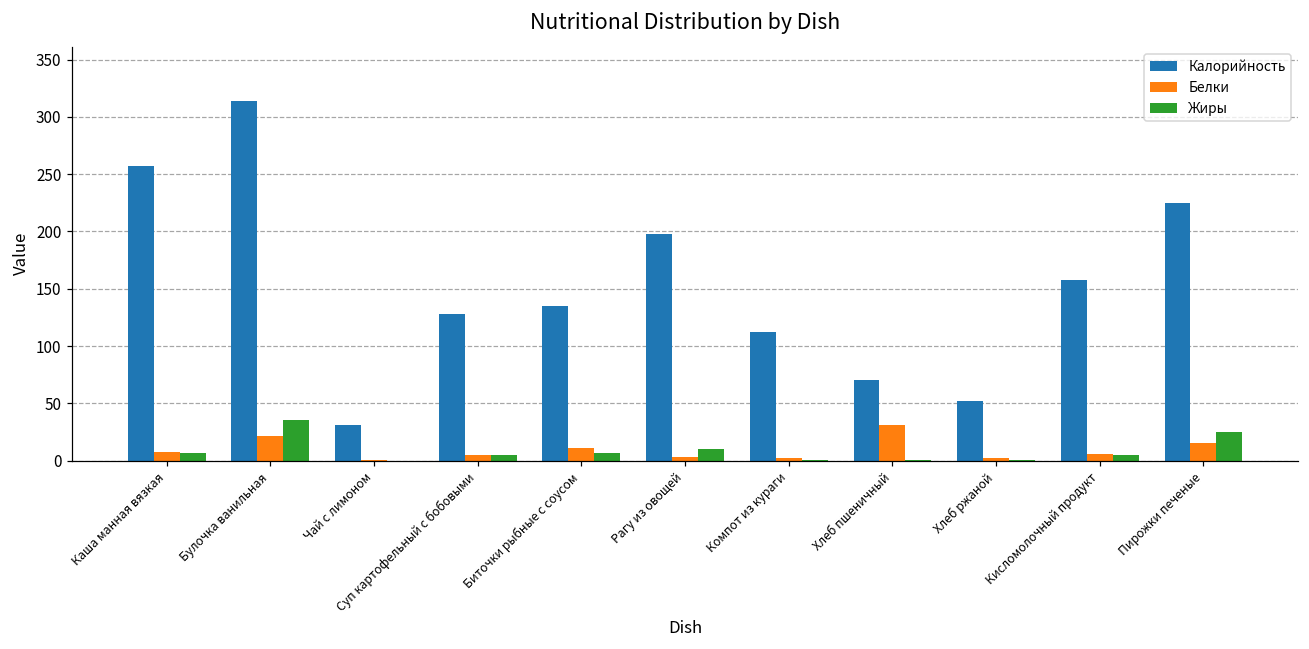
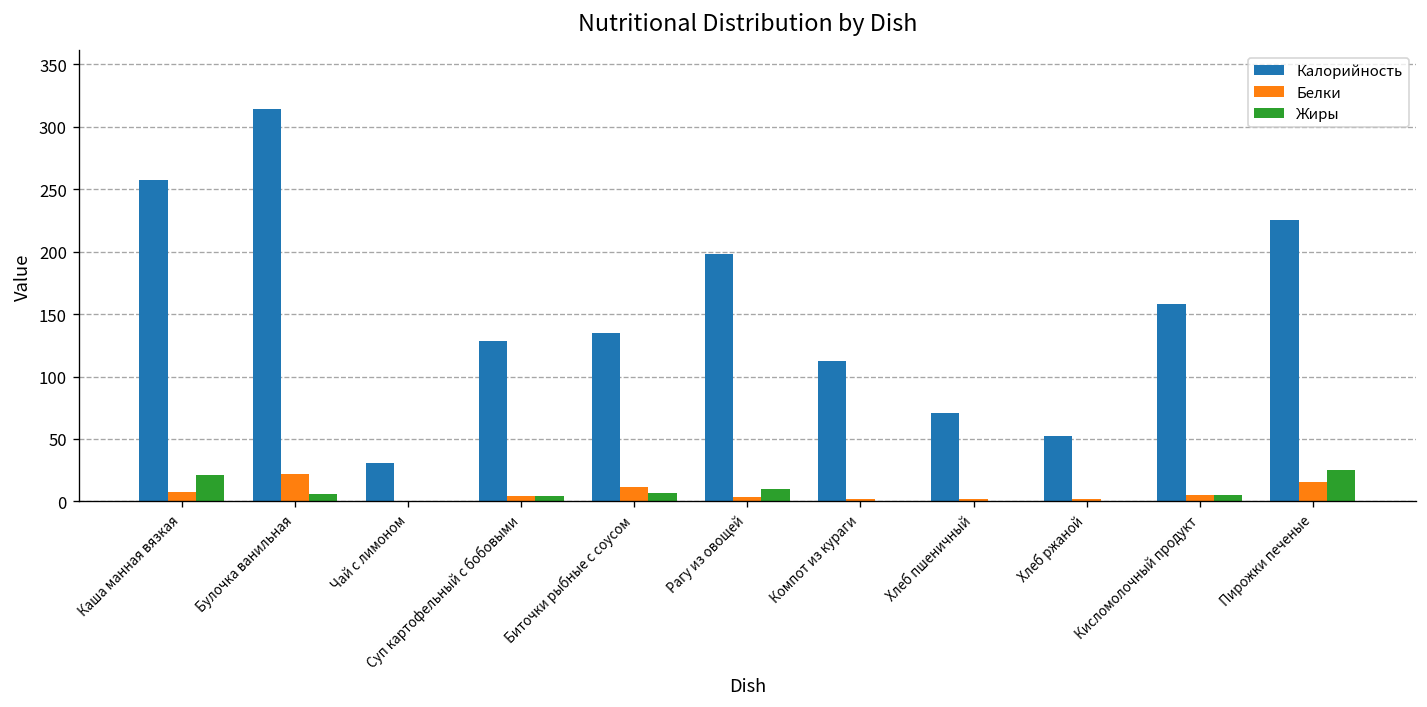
Жиры, Каша манная вязкая: 7 -> 21
Жиры, Булочка ванильная: 35 -> 6
Белки, Хлеб пшеничный: 31 -> 2
